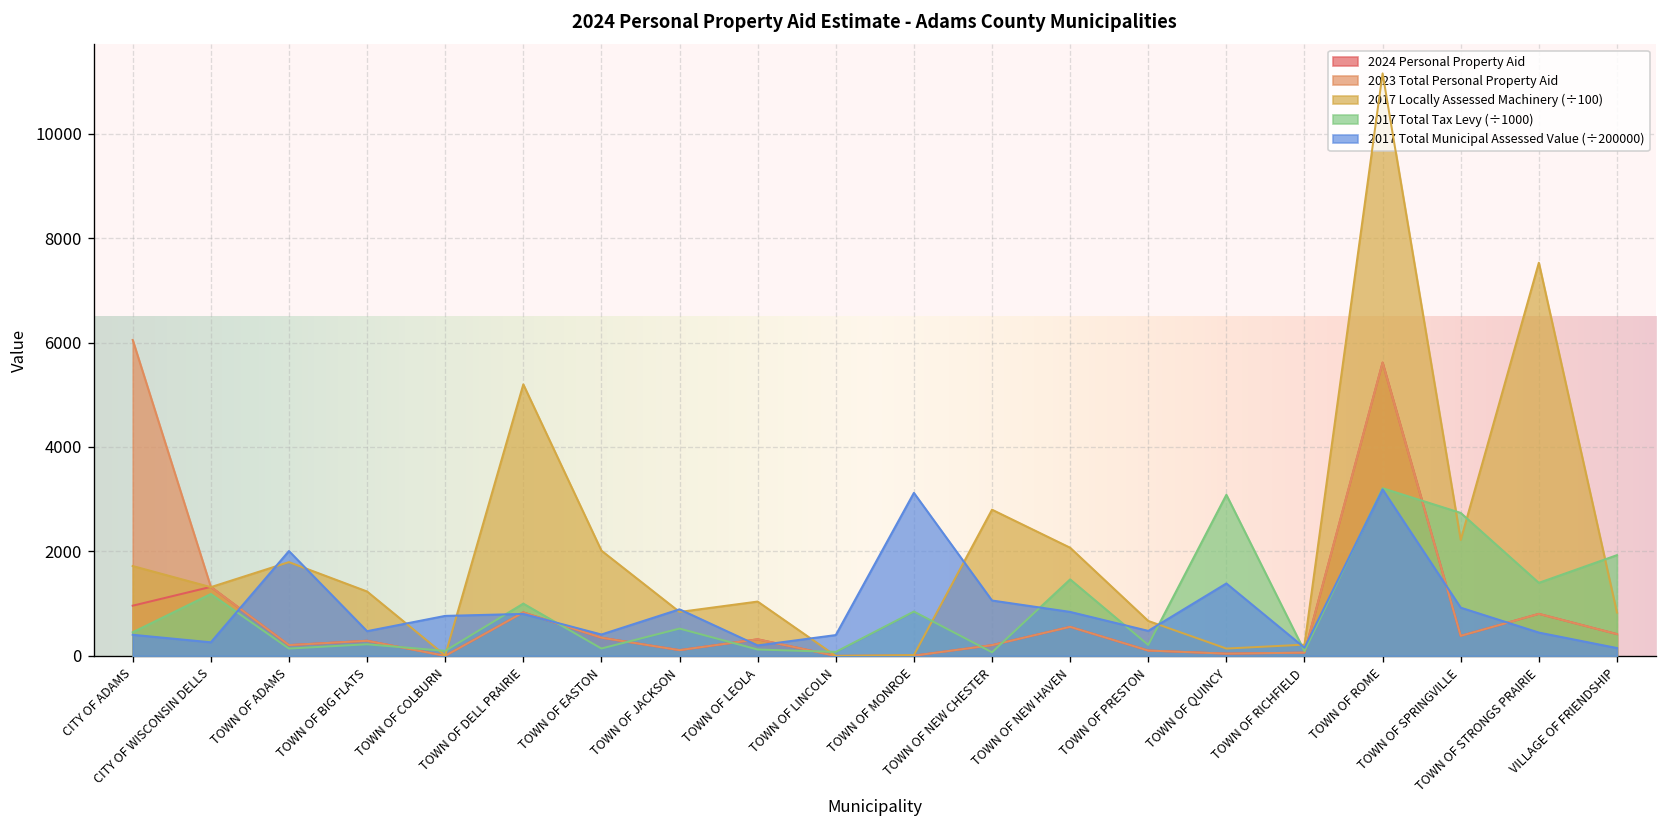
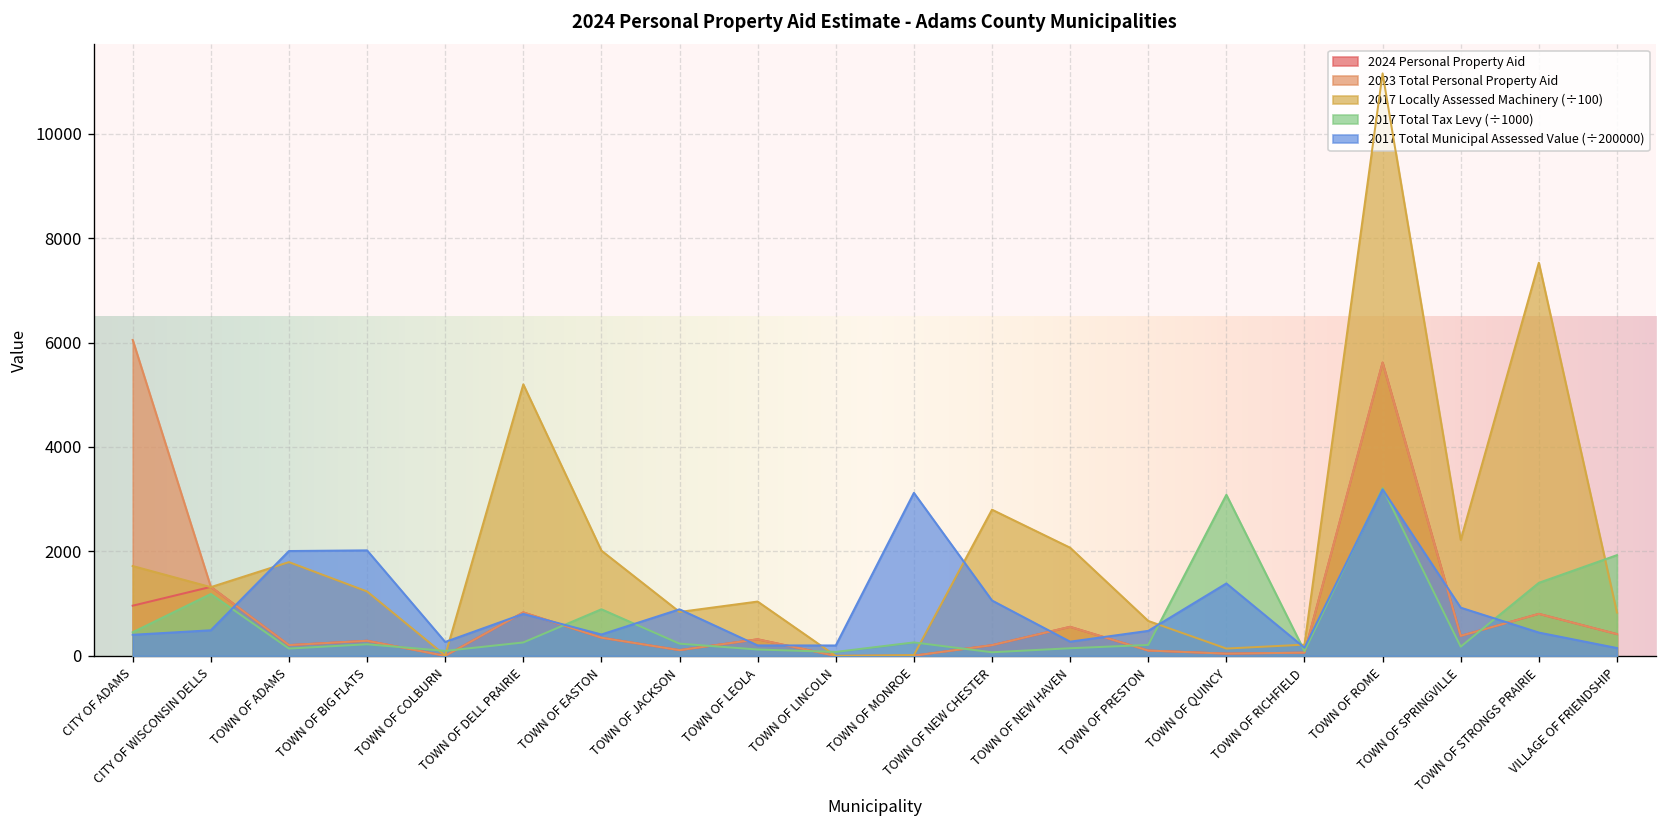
2017 Total Municipal Assessed Value (÷200000), CITY OF WISCONSIN DELLS: 300 -> 500
2017 Total Municipal Assessed Value (÷200000), TOWN OF BIG FLATS: 500 -> 2000
2017 Total Municipal Assessed Value (÷200000), TOWN OF COLBURN: 800 -> 300
2017 Total Tax Levy (÷1000), TOWN OF DELL PRAIRIE: 1000 -> 300
2017 Total Tax Levy (÷1000), TOWN OF EASTON: 100 -> 900
2017 Total Tax Levy (÷1000), TOWN OF JACKSON: 500 -> 200
2017 Total Municipal Assessed Value (÷200000), TOWN OF LINCOLN: 400 -> 200
2017 Total Tax Levy (÷1000), TOWN OF MONROE: 800 -> 300
2017 Total Tax Levy (÷1000), TOWN OF NEW HAVEN: 1500 -> 100
2017 Total Municipal Assessed Value (÷200000), TOWN OF NEW HAVEN: 800 -> 300
2017 Total Tax Levy (÷1000), TOWN OF SPRINGVILLE: 2700 -> 200
